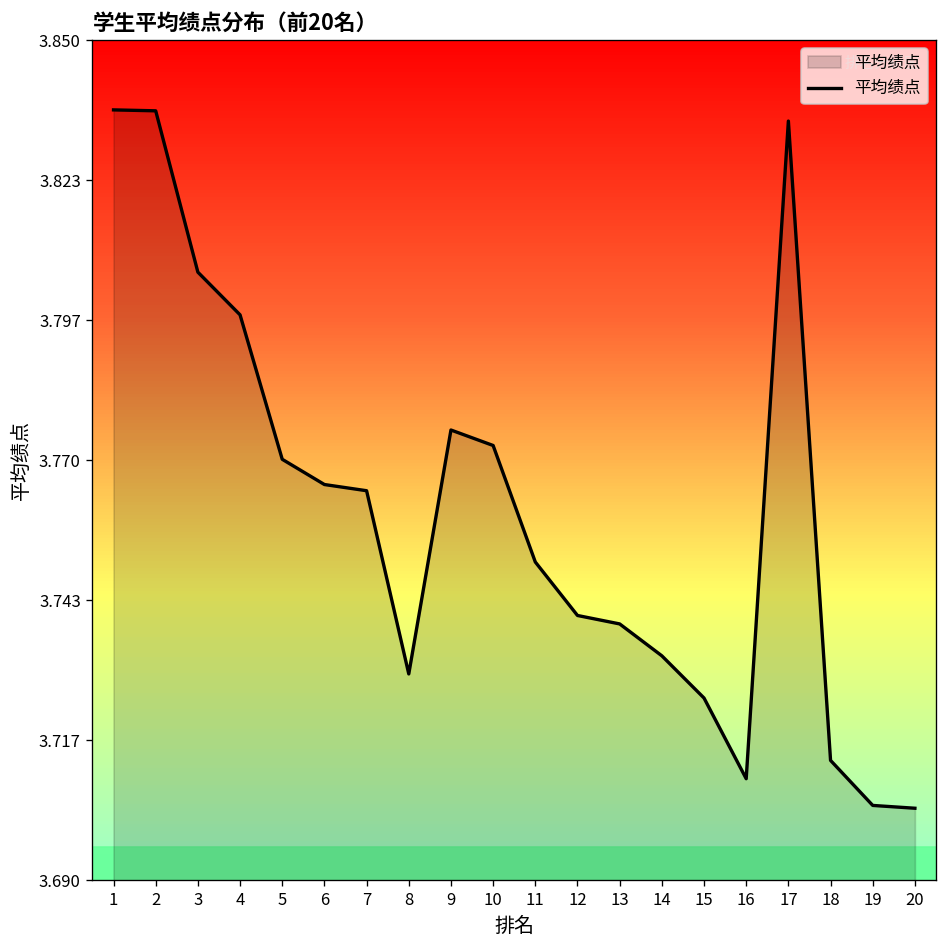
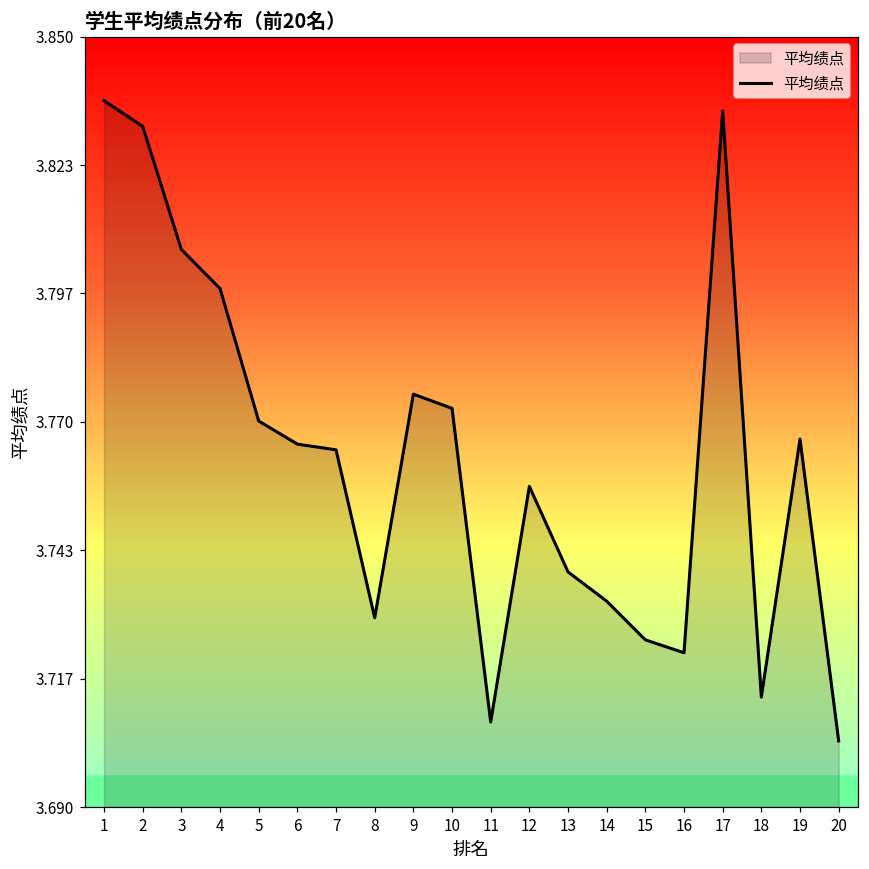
2: 3.837 -> 3.831
11: 3.751 -> 3.708
12: 3.740 -> 3.757
16: 3.709 -> 3.722
19: 3.704 -> 3.766
